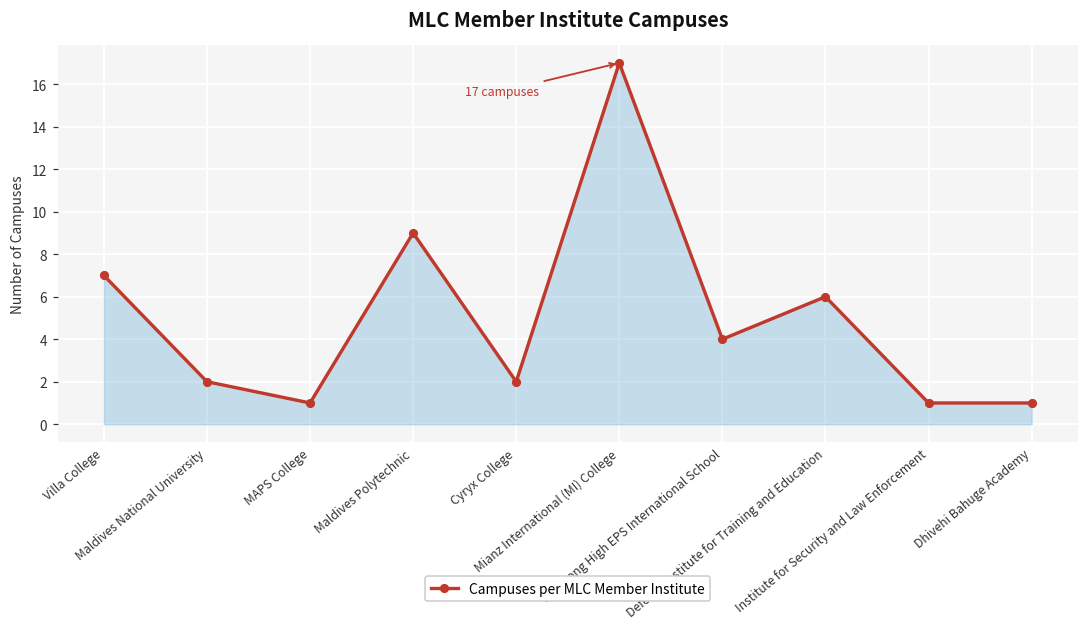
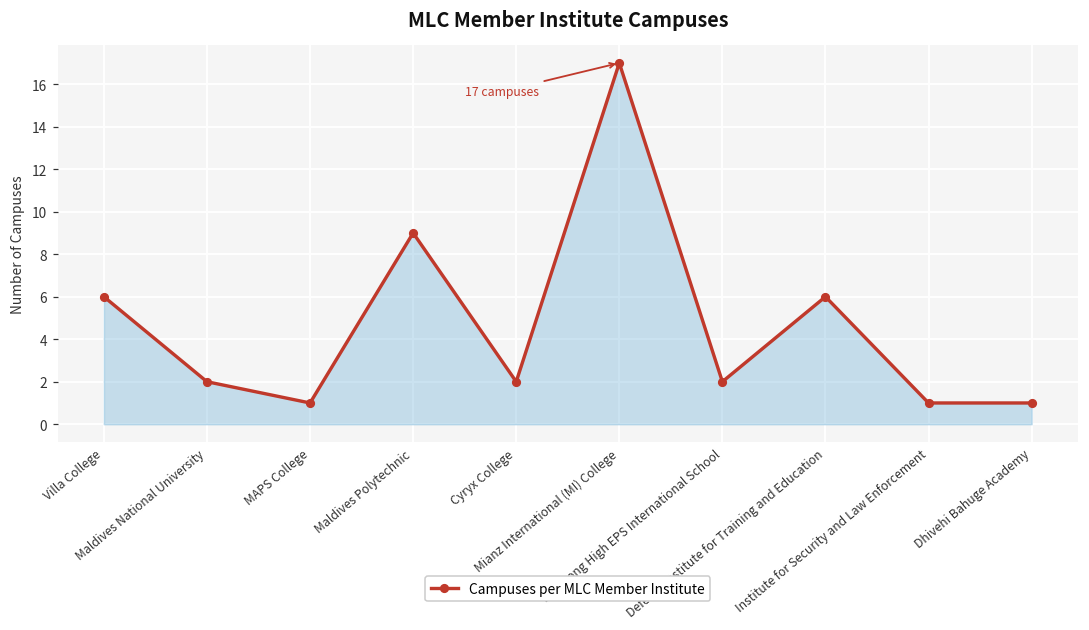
Villa College: 7 -> 6
Billabong High EPS International School: 4 -> 2
